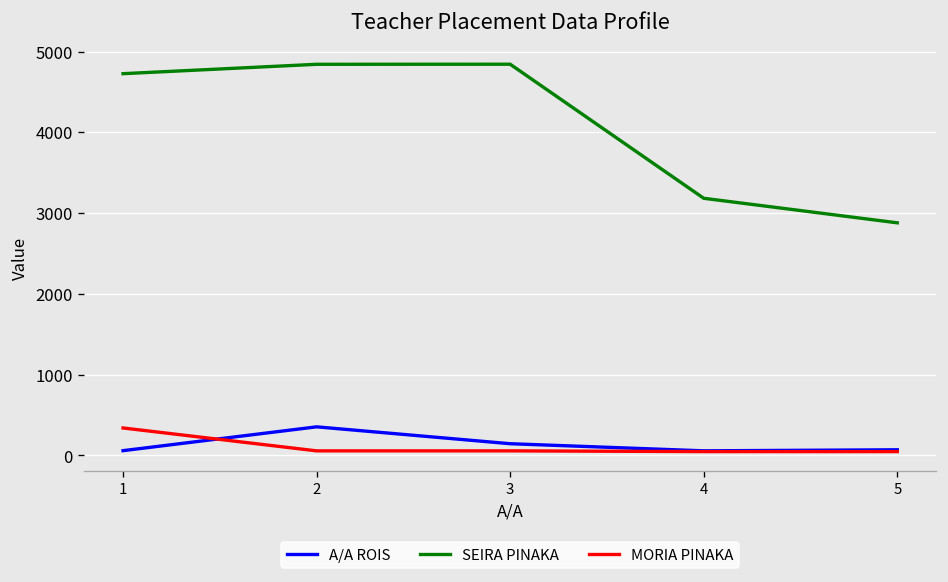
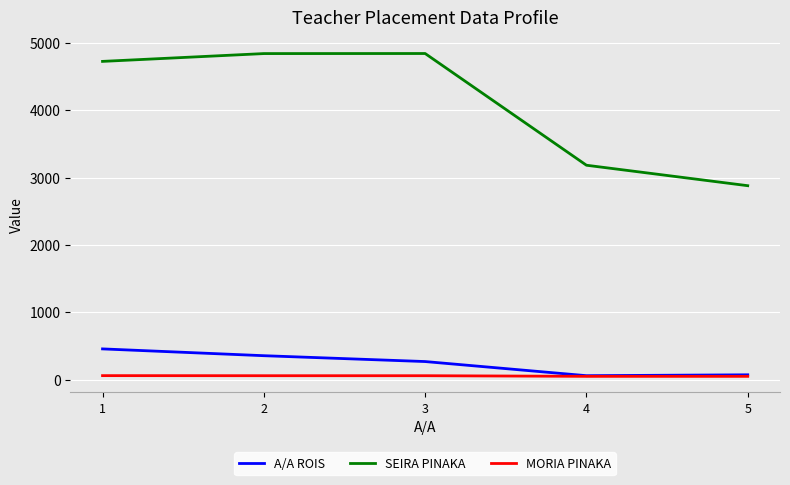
A/A ROIS, 1: 100 -> 500
MORIA PINAKA, 1: 300 -> 100
A/A ROIS, 3: 100 -> 300
